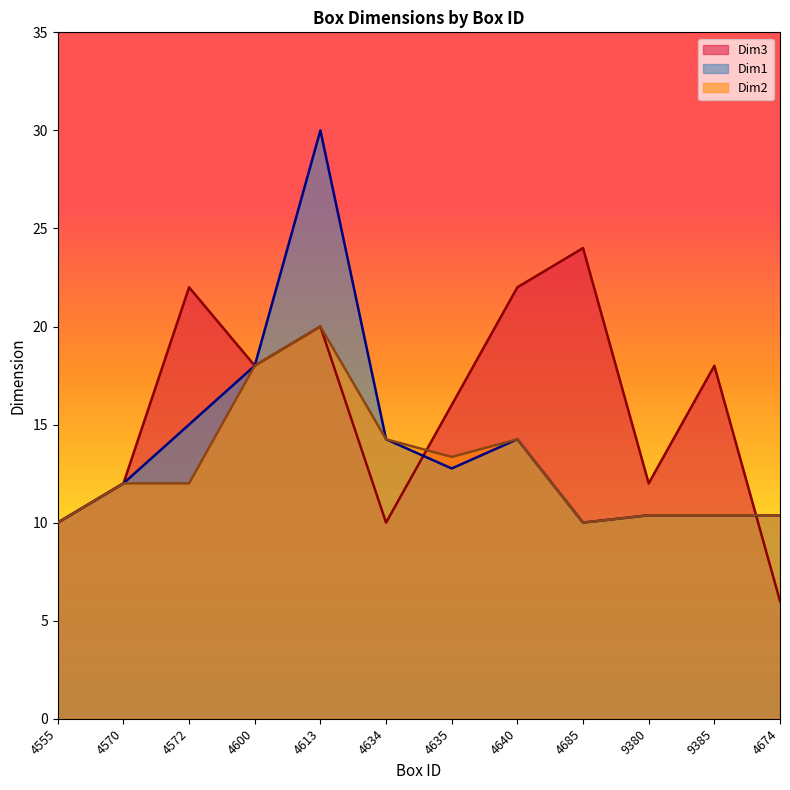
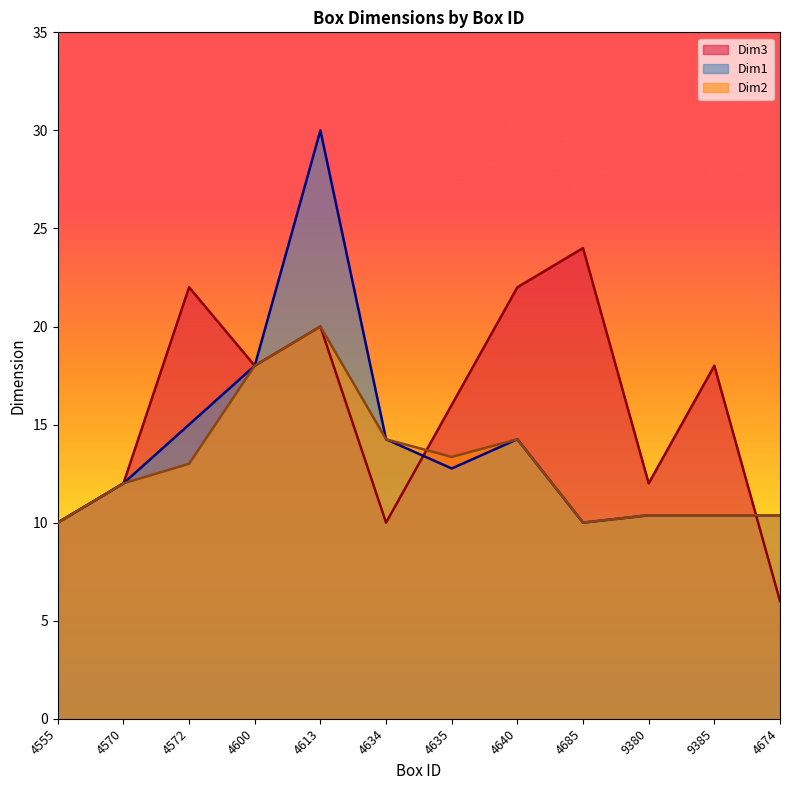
Dim2, 4572: 12 -> 13
